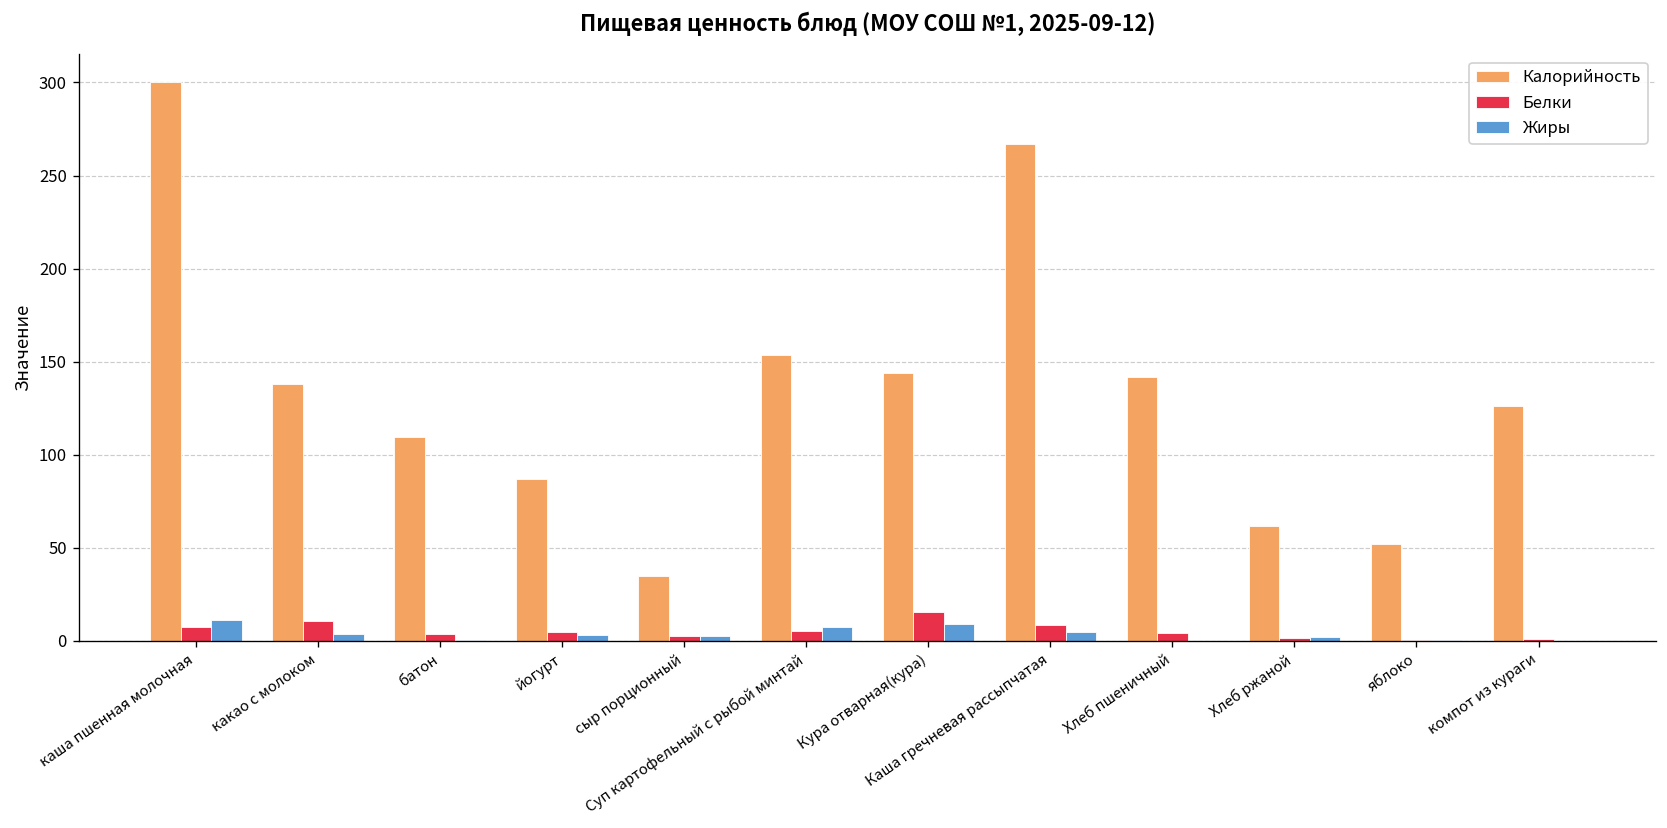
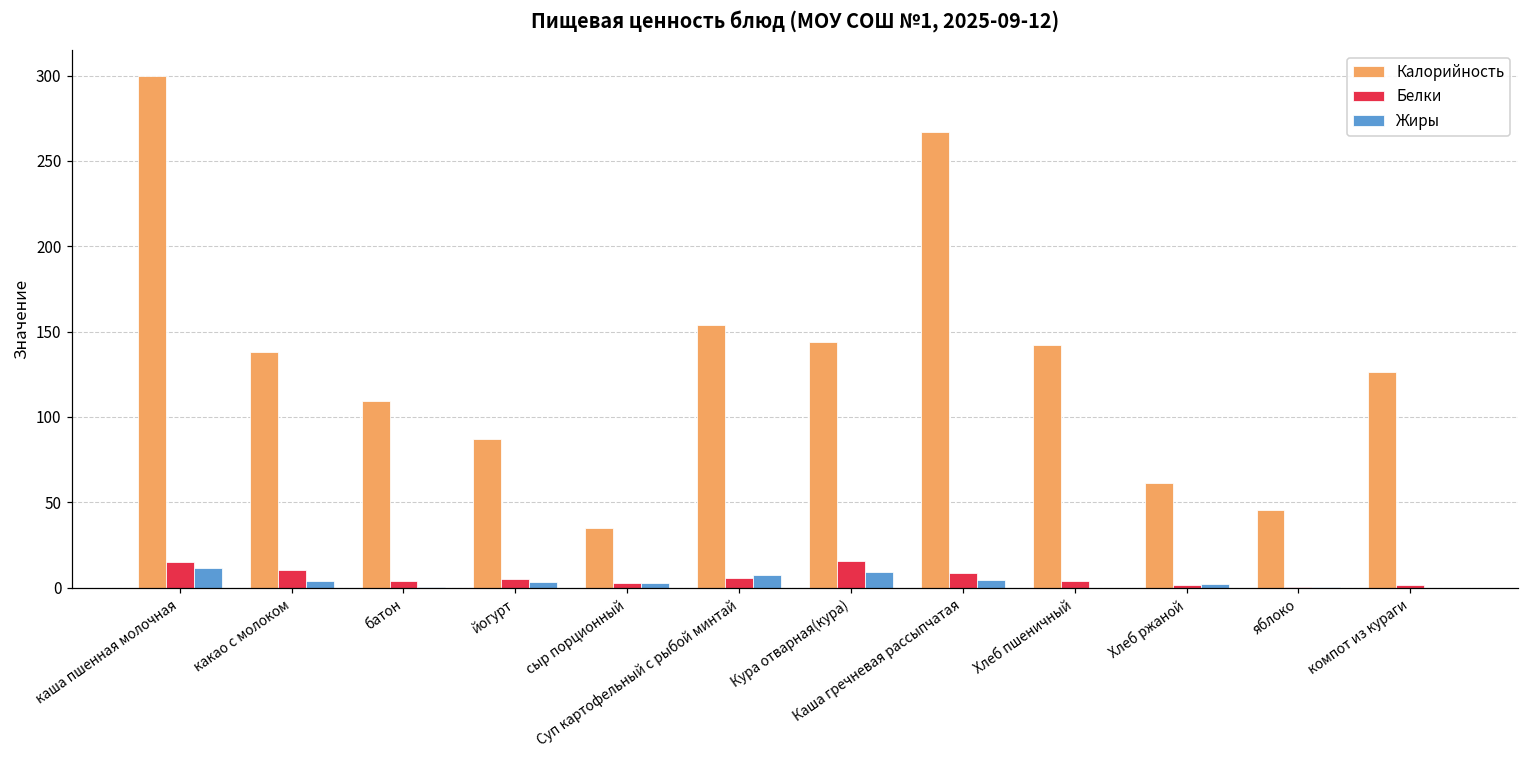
Белки, каша пшенная молочная: 7 -> 15
Калорийность, яблоко: 52 -> 46
